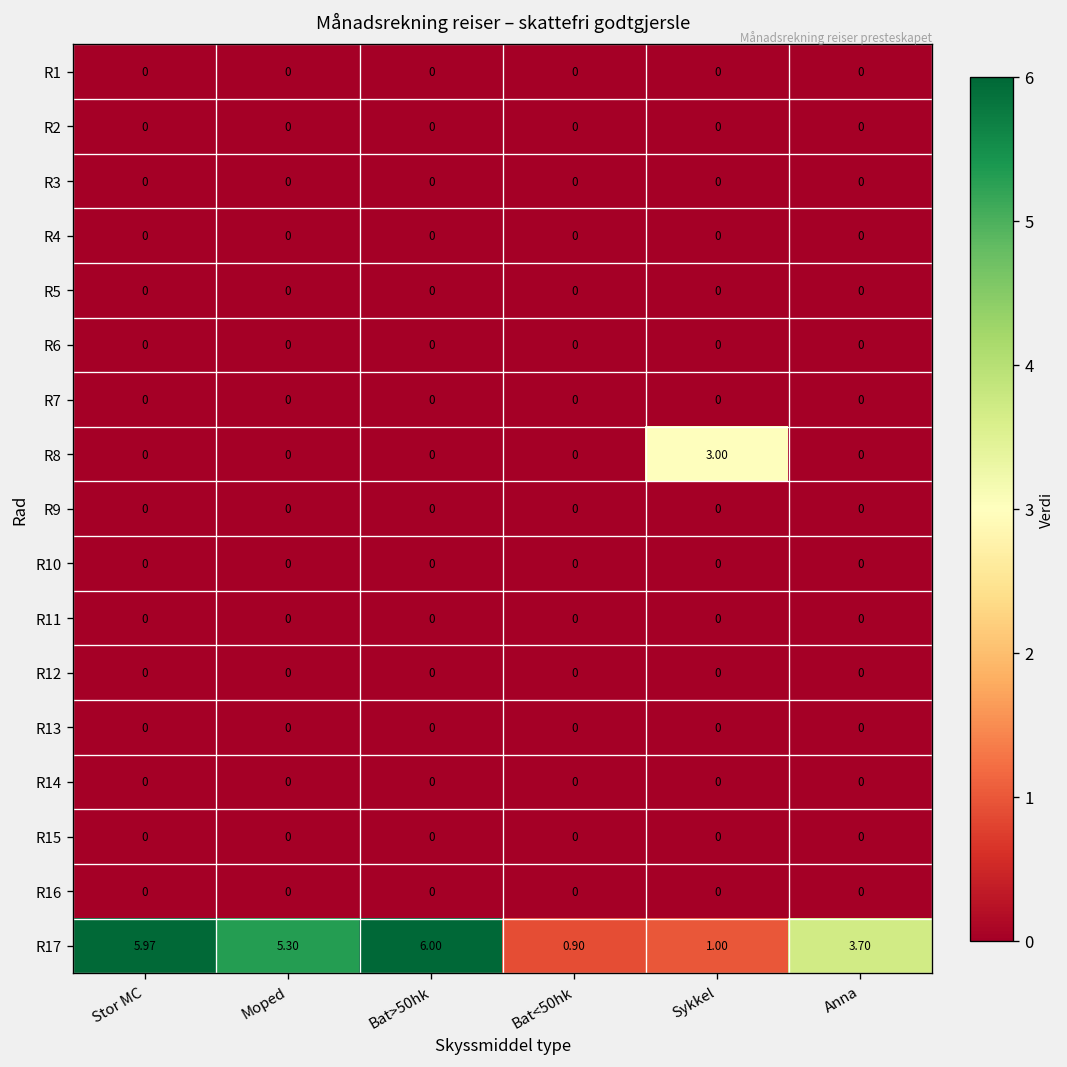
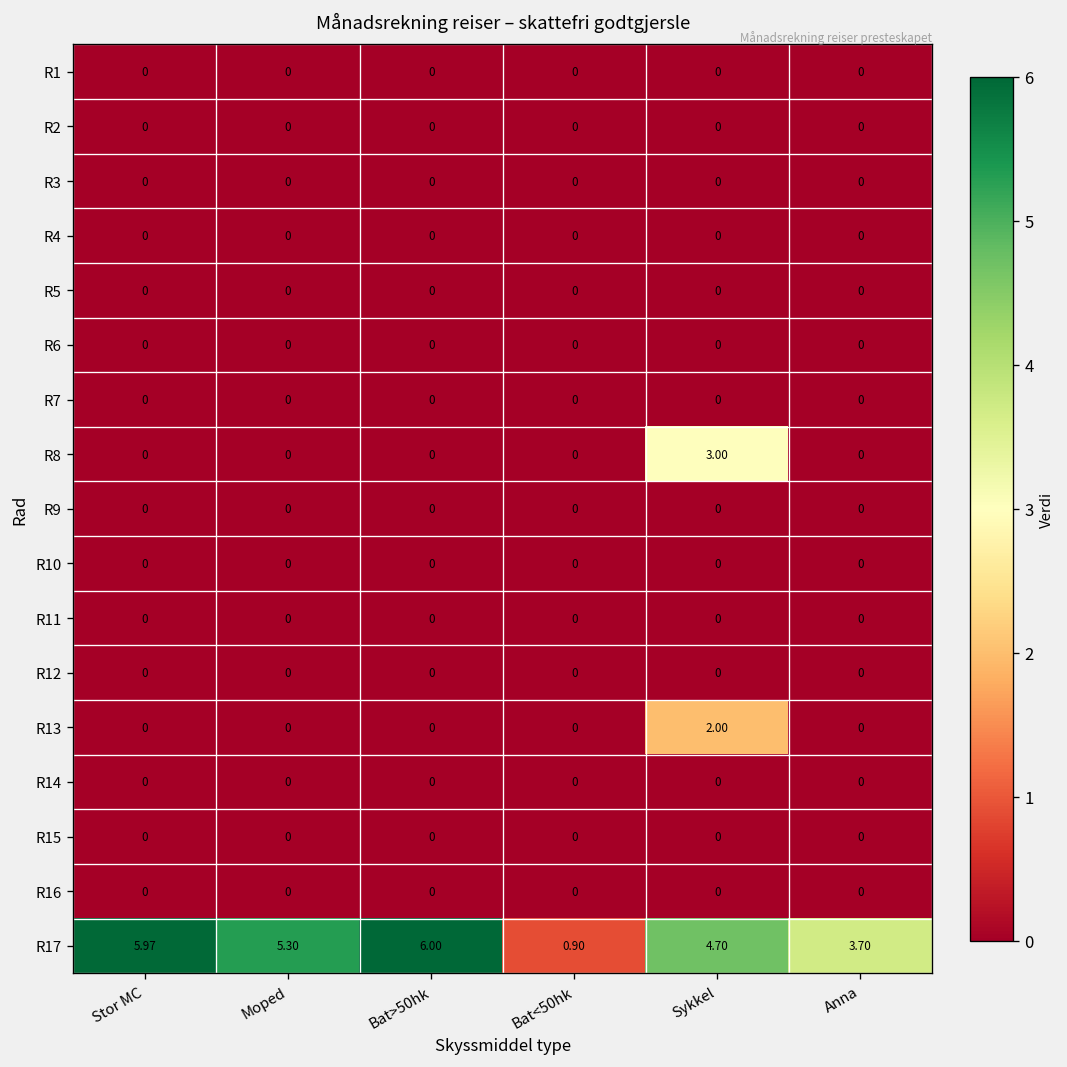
R13, Sykkel: 0 -> 2.00
R17, Sykkel: 1.00 -> 4.70
